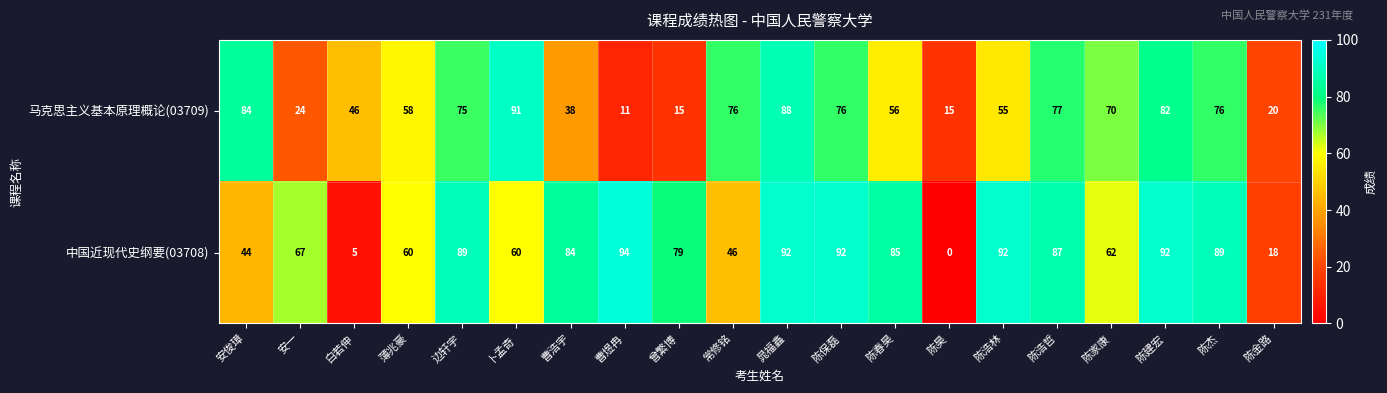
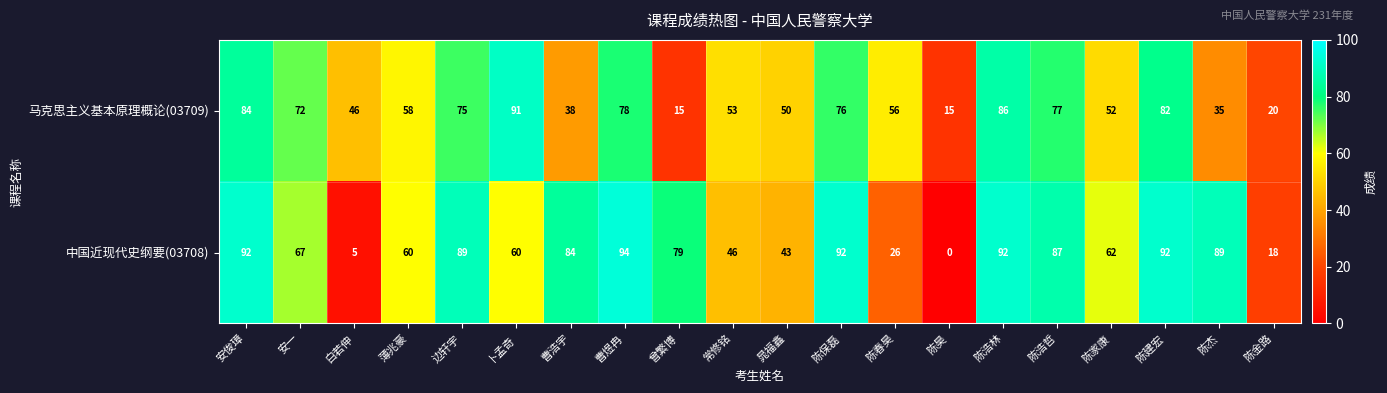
马克思主义基本原理概论(03709), 安一: 24 -> 72
马克思主义基本原理概论(03709), 曹煜冉: 11 -> 78
马克思主义基本原理概论(03709), 常修铭: 76 -> 53
马克思主义基本原理概论(03709), 晁福鑫: 88 -> 50
马克思主义基本原理概论(03709), 陈浩林: 55 -> 86
马克思主义基本原理概论(03709), 陈家康: 70 -> 52
马克思主义基本原理概论(03709), 陈杰: 76 -> 35
中国近现代史纲要(03708), 安俊璋: 44 -> 92
中国近现代史纲要(03708), 晁福鑫: 92 -> 43
中国近现代史纲要(03708), 陈春昊: 85 -> 26
